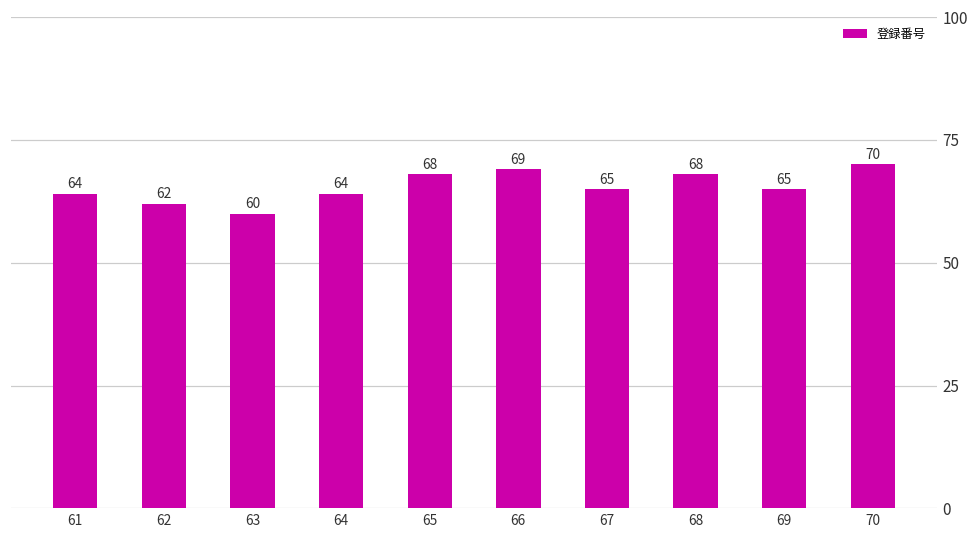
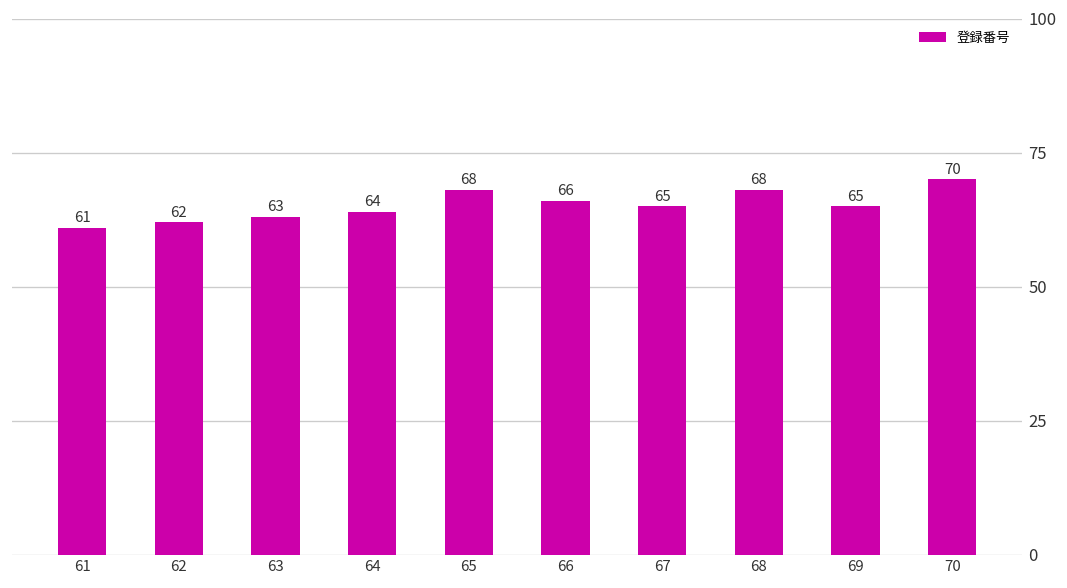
61: 64 -> 61
63: 60 -> 63
66: 69 -> 66
